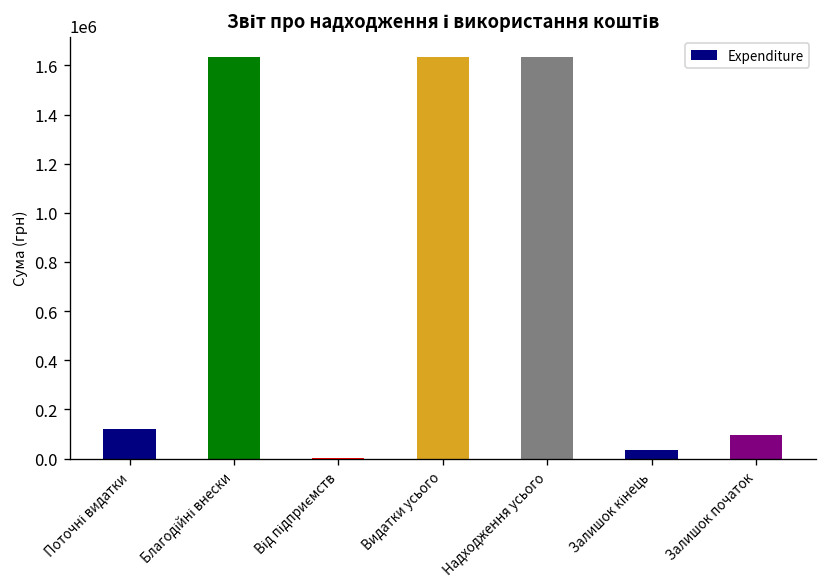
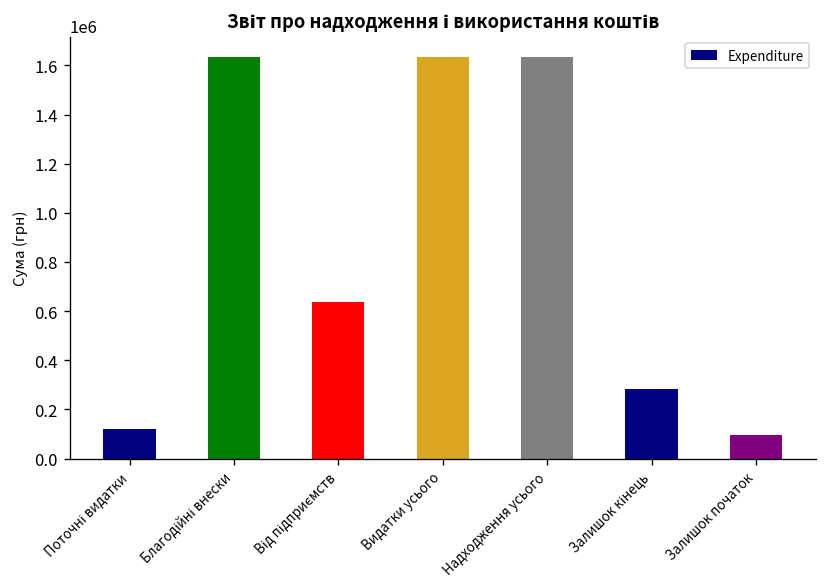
Від підприємств: 0 -> 640000
Залишок кінець: 40000 -> 280000
